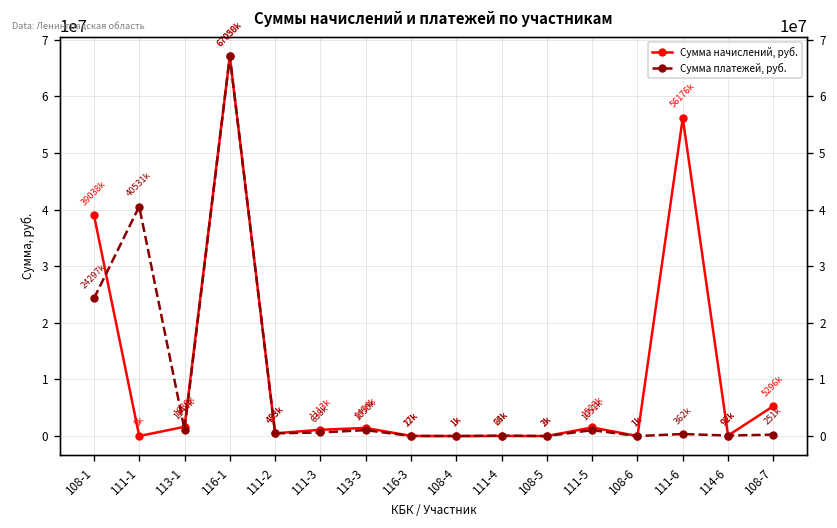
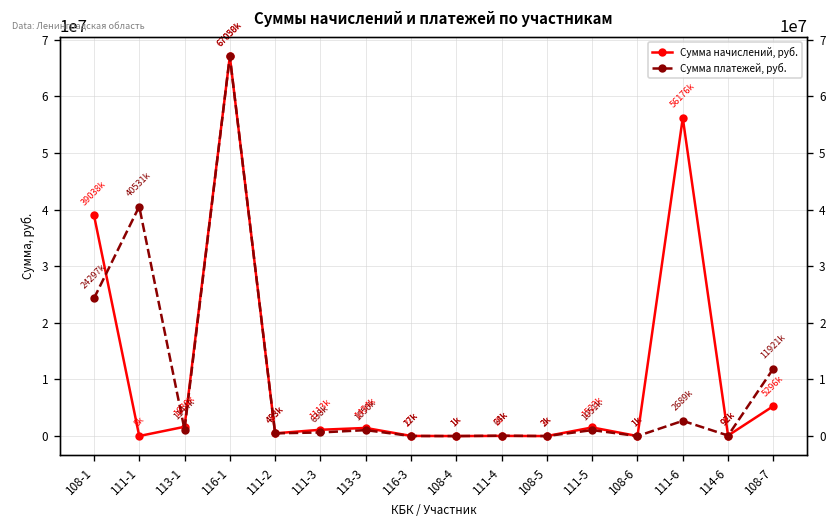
Сумма платежей, руб., 111-6: 362k -> 2689k
Сумма платежей, руб., 108-7: 251k -> 11921k
